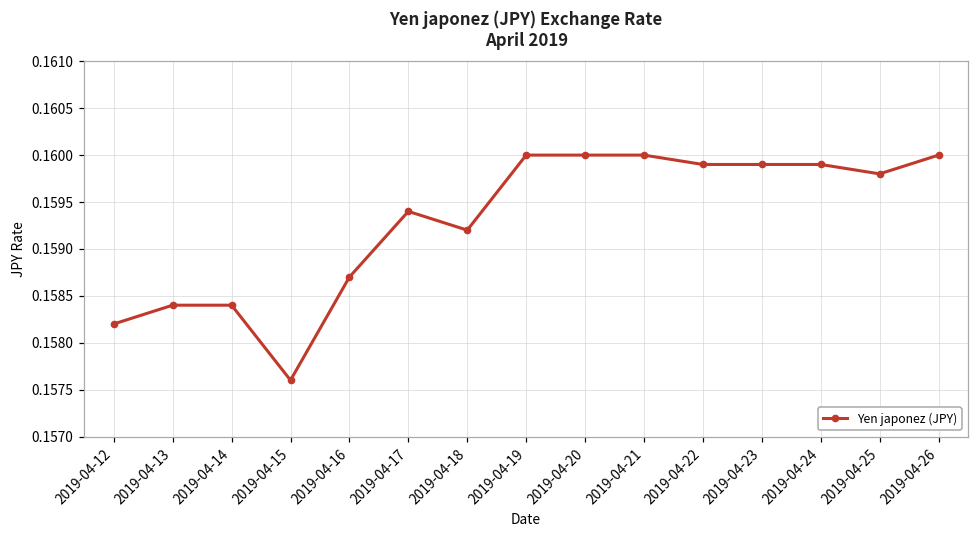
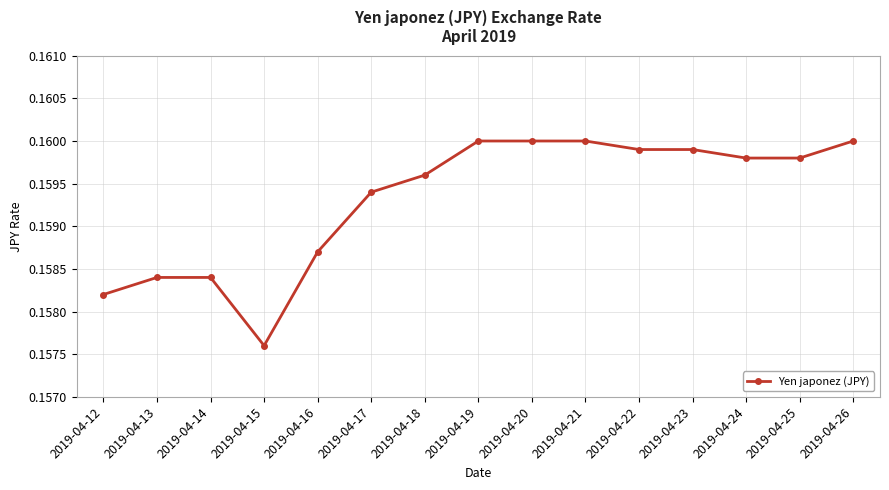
2019-04-18: 0.1592 -> 0.1596
2019-04-24: 0.1599 -> 0.1598
